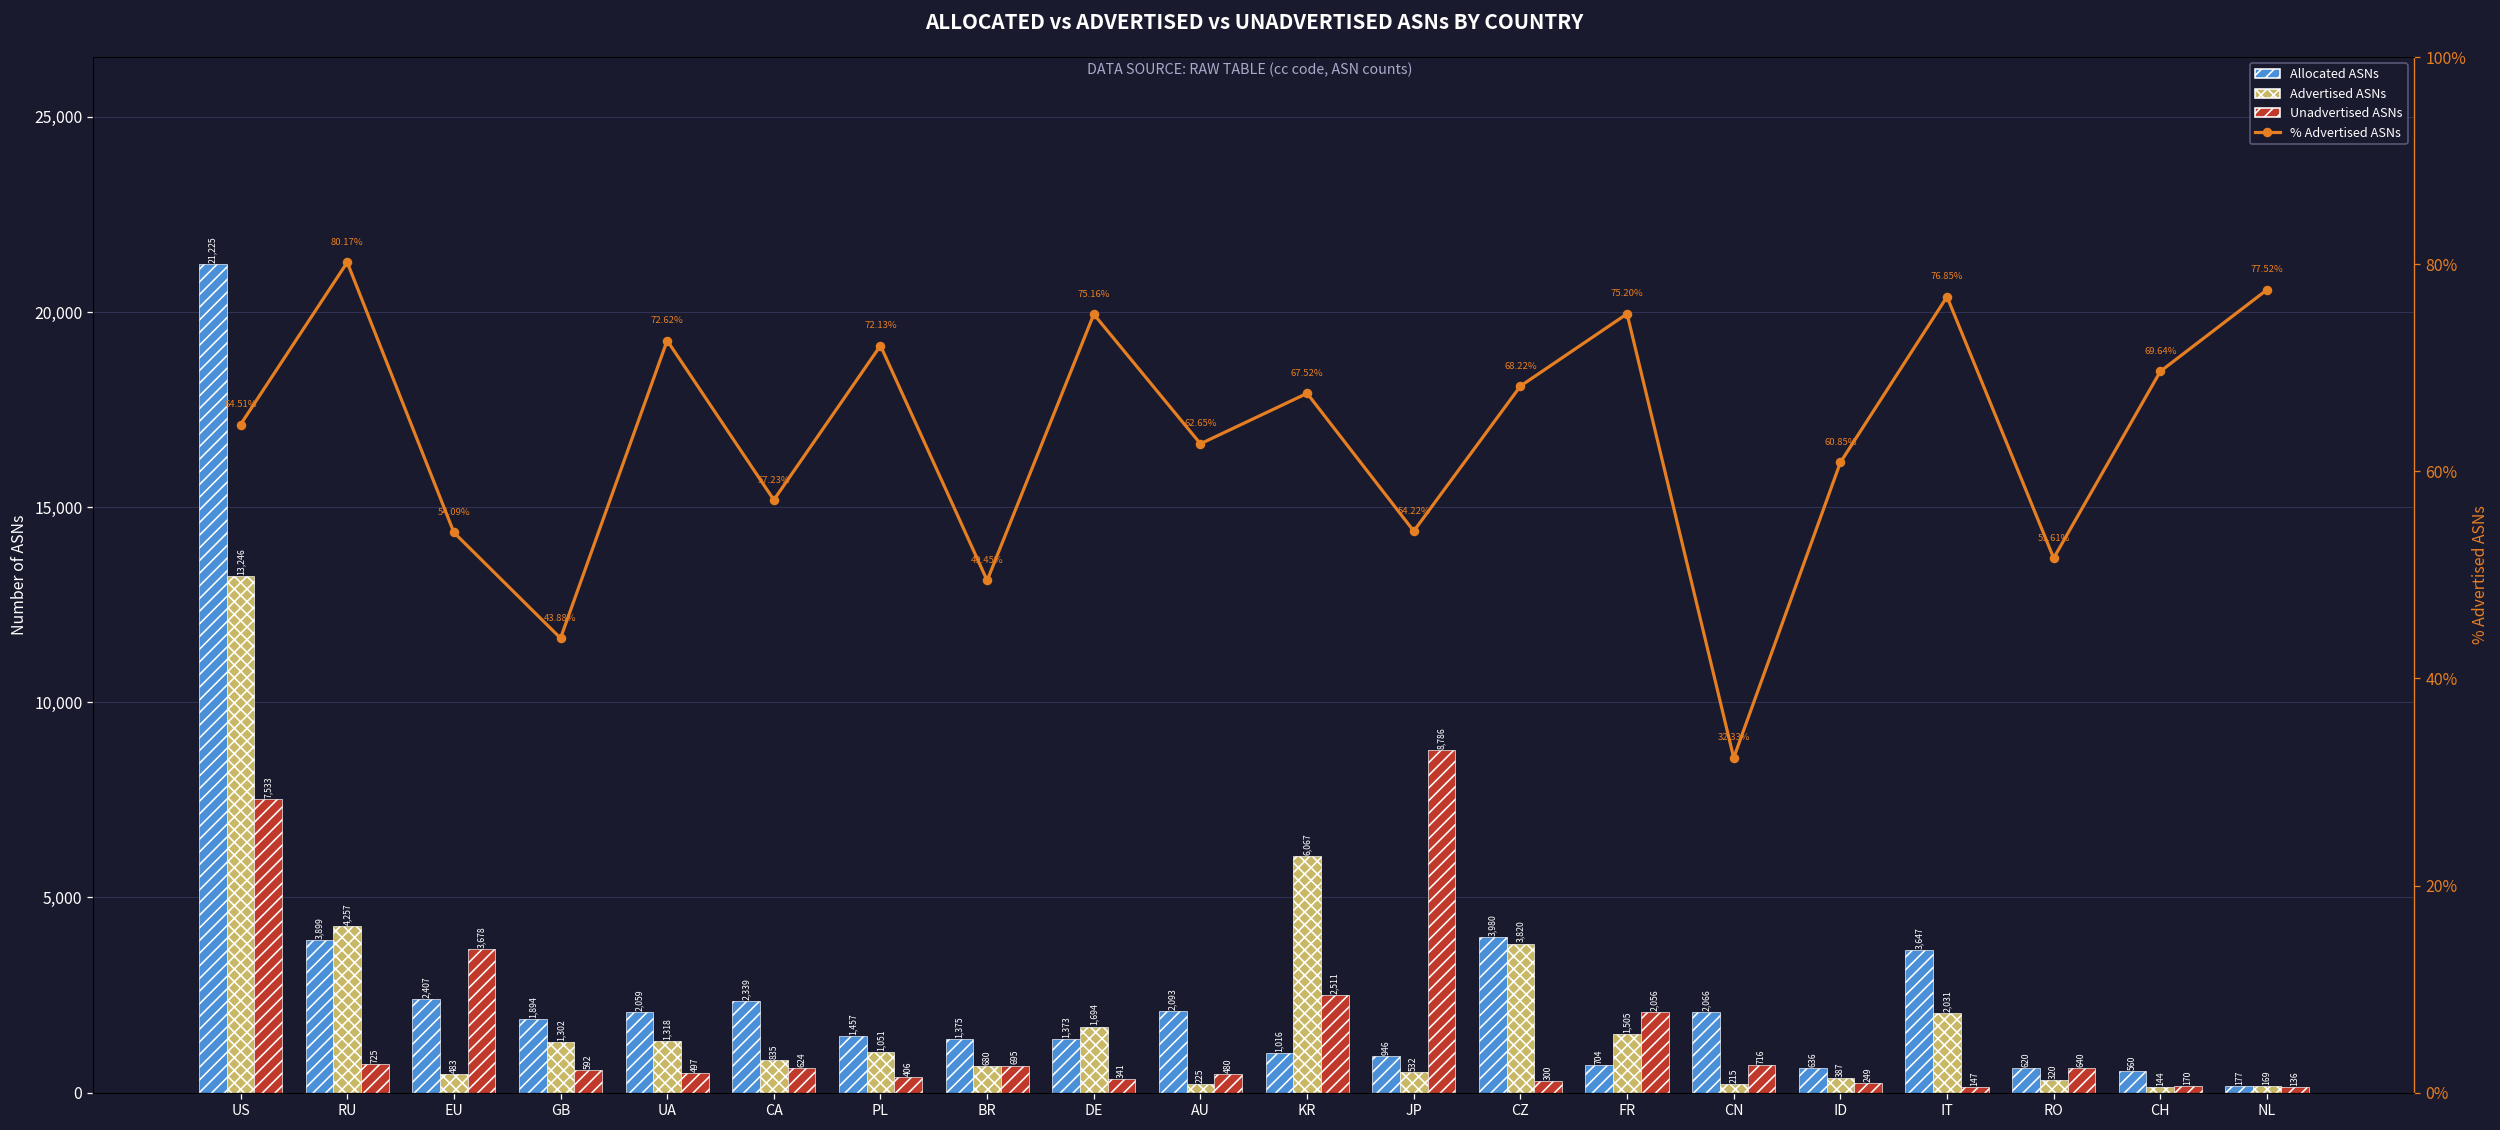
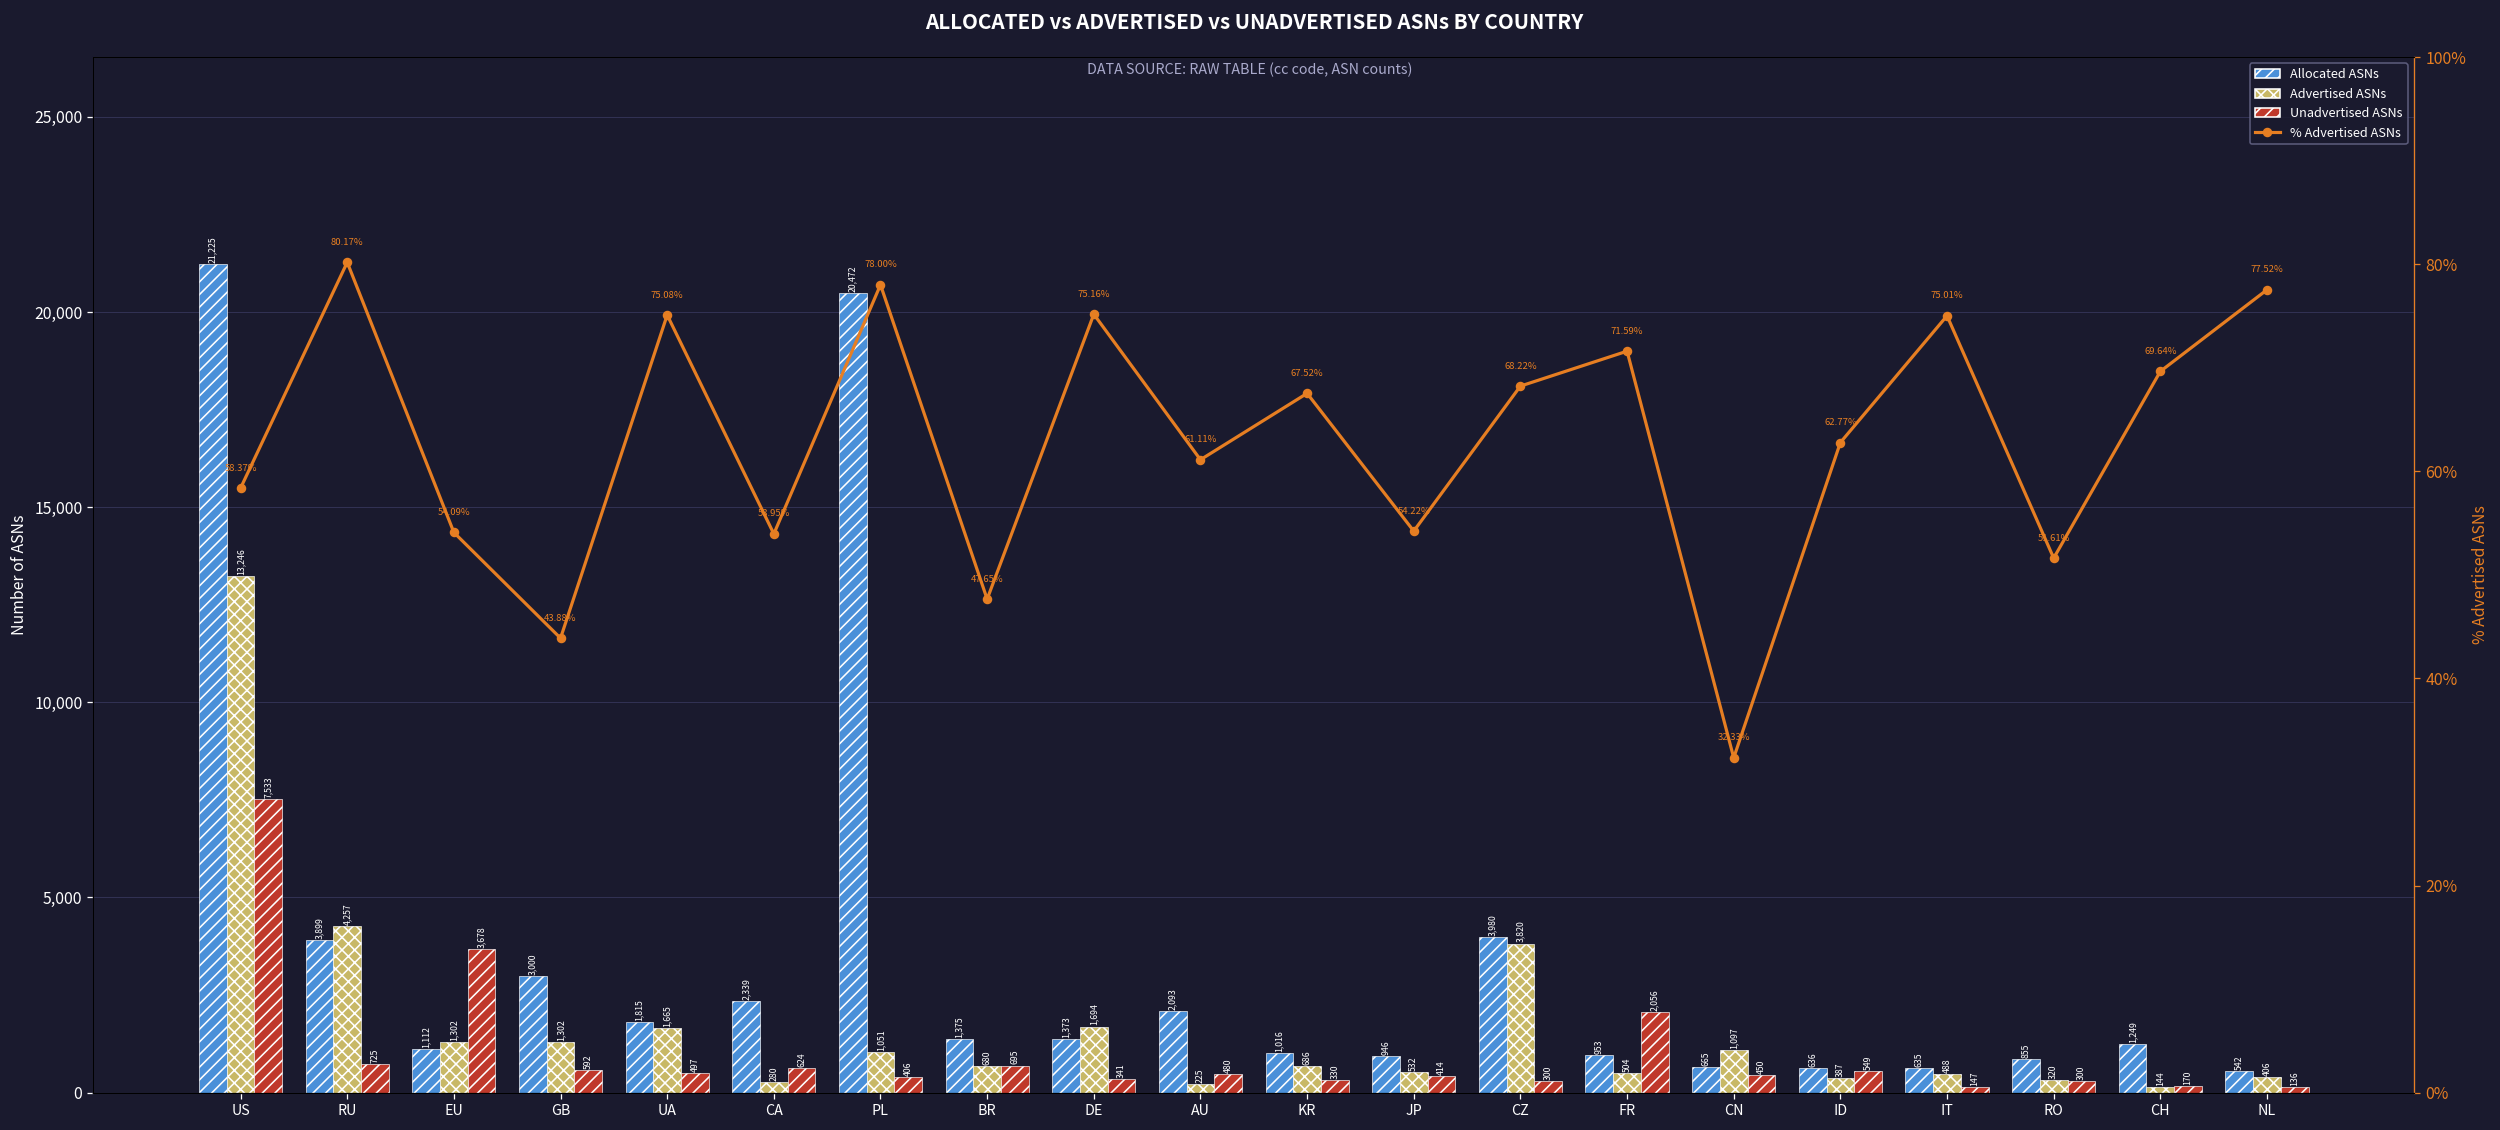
Allocated ASNs, EU: 2,407 -> 1,112
Advertised ASNs, EU: 483 -> 1,302
Allocated ASNs, GB: 1,894 -> 3,000
Allocated ASNs, UA: 2,059 -> 1,815
Advertised ASNs, UA: 1,318 -> 1,665
Advertised ASNs, CA: 835 -> 280
Allocated ASNs, PL: 1,457 -> 20,472
Advertised ASNs, KR: 6,067 -> 686
Unadvertised ASNs, KR: 2,511 -> 330
Unadvertised ASNs, JP: 8,786 -> 414
Allocated ASNs, FR: 704 -> 953
Advertised ASNs, FR: 1,505 -> 504
Allocated ASNs, CN: 2,066 -> 665
Advertised ASNs, CN: 215 -> 1,097
Unadvertised ASNs, CN: 716 -> 450
Unadvertised ASNs, ID: 249 -> 549
Allocated ASNs, IT: 3,647 -> 635
Advertised ASNs, IT: 2,031 -> 488
Allocated ASNs, RO: 620 -> 855
Unadvertised ASNs, RO: 640 -> 300
Allocated ASNs, CH: 560 -> 1,249
Allocated ASNs, NL: 177 -> 542
Advertised ASNs, NL: 169 -> 406
% Advertised ASNs, US: 64.51% -> 58.37%
% Advertised ASNs, UA: 72.62% -> 75.08%
% Advertised ASNs, CA: 57.23% -> 53.95%
% Advertised ASNs, PL: 72.13% -> 78.00%
% Advertised ASNs, BR: 49.45% -> 47.65%
% Advertised ASNs, AU: 62.65% -> 61.11%
% Advertised ASNs, FR: 75.20% -> 71.59%
% Advertised ASNs, ID: 60.85% -> 62.77%
% Advertised ASNs, IT: 76.85% -> 75.01%
